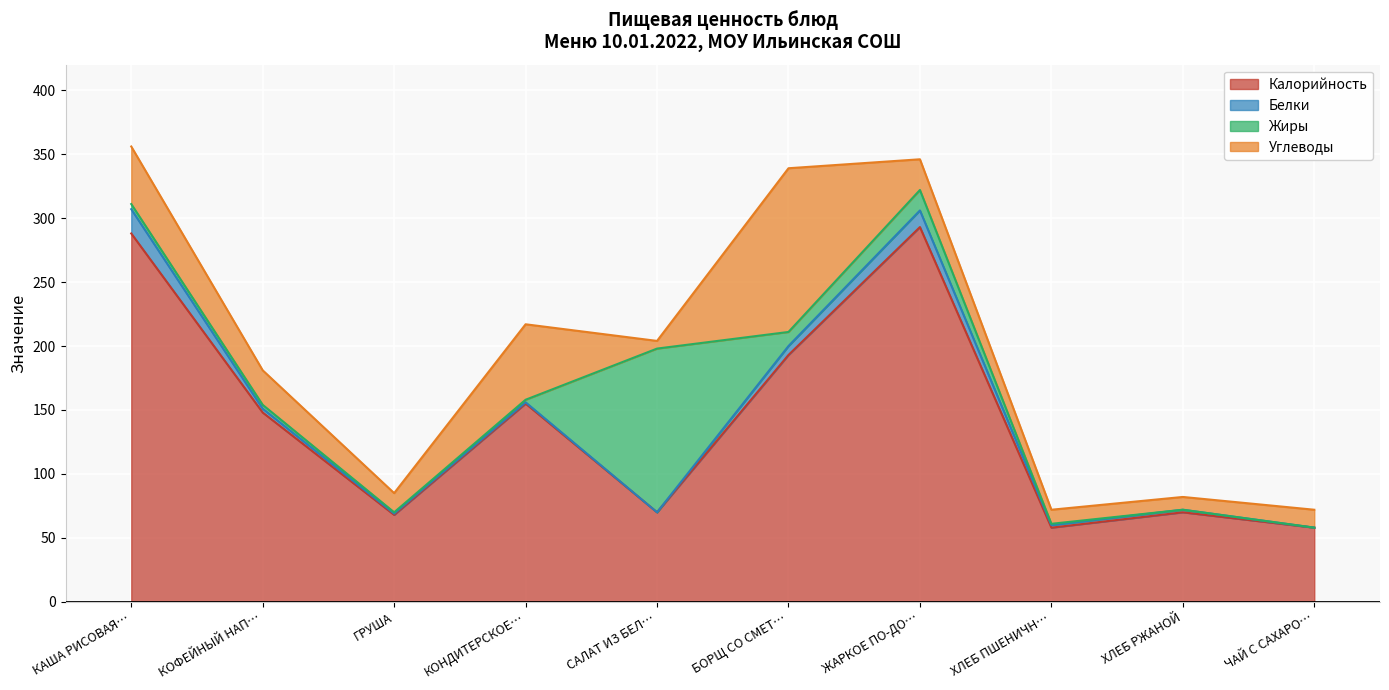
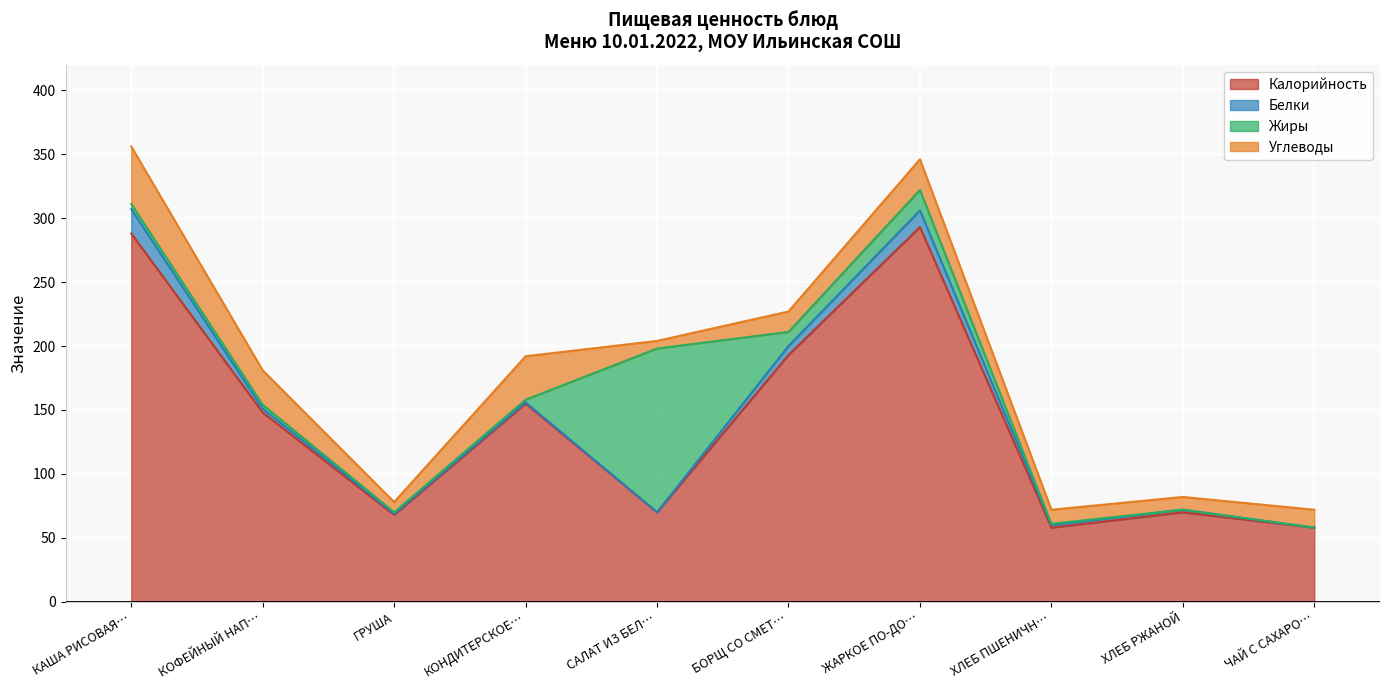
Углеводы, ГРУША: 15 -> 8
Углеводы, КОНДИТЕРСКОЕ…: 59 -> 34
Углеводы, БОРЩ СО СМЕТ…: 128 -> 16
